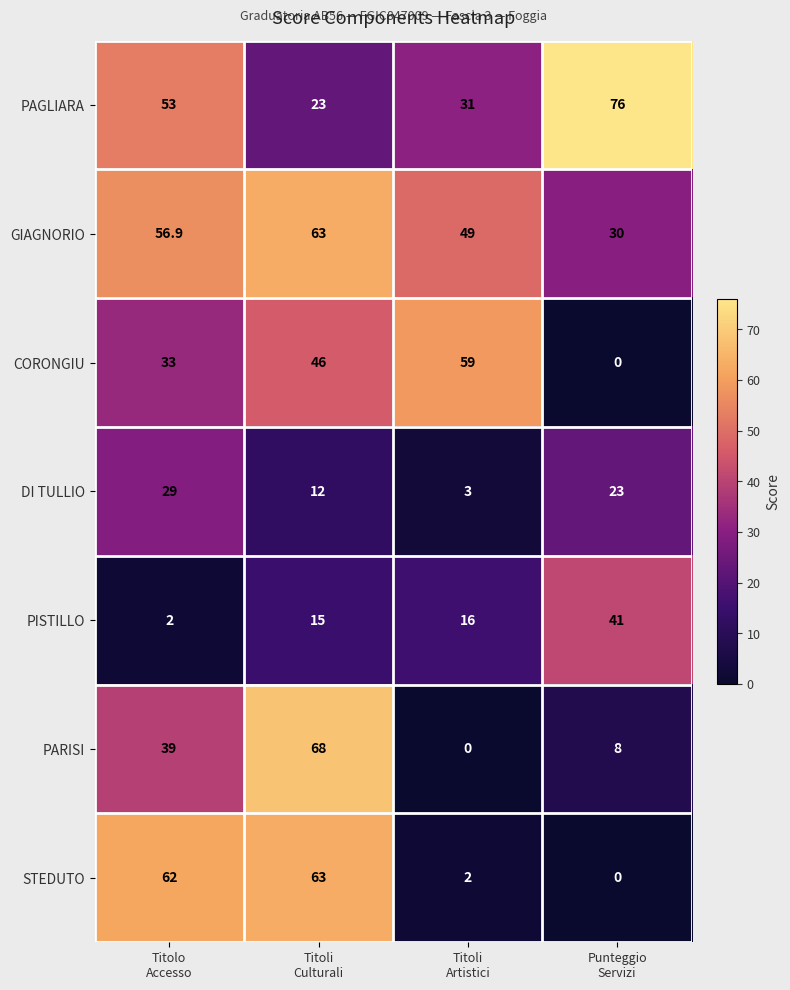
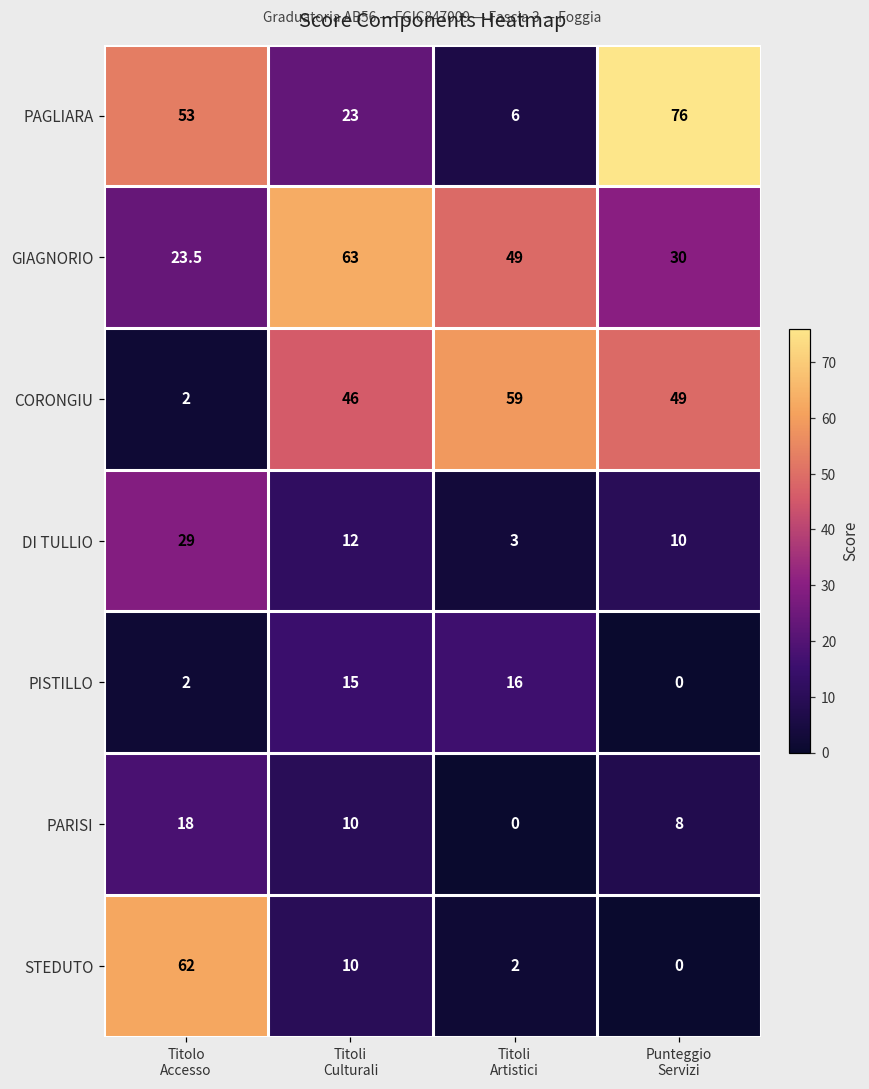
PAGLIARA, Titoli Artistici: 31 -> 6
GIAGNORIO, Titolo Accesso: 56.9 -> 23.5
CORONGIU, Titolo Accesso: 33 -> 2
CORONGIU, Punteggio Servizi: 0 -> 49
DI TULLIO, Punteggio Servizi: 23 -> 10
PISTILLO, Punteggio Servizi: 41 -> 0
PARISI, Titolo Accesso: 39 -> 18
PARISI, Titoli Culturali: 68 -> 10
STEDUTO, Titoli Culturali: 63 -> 10
